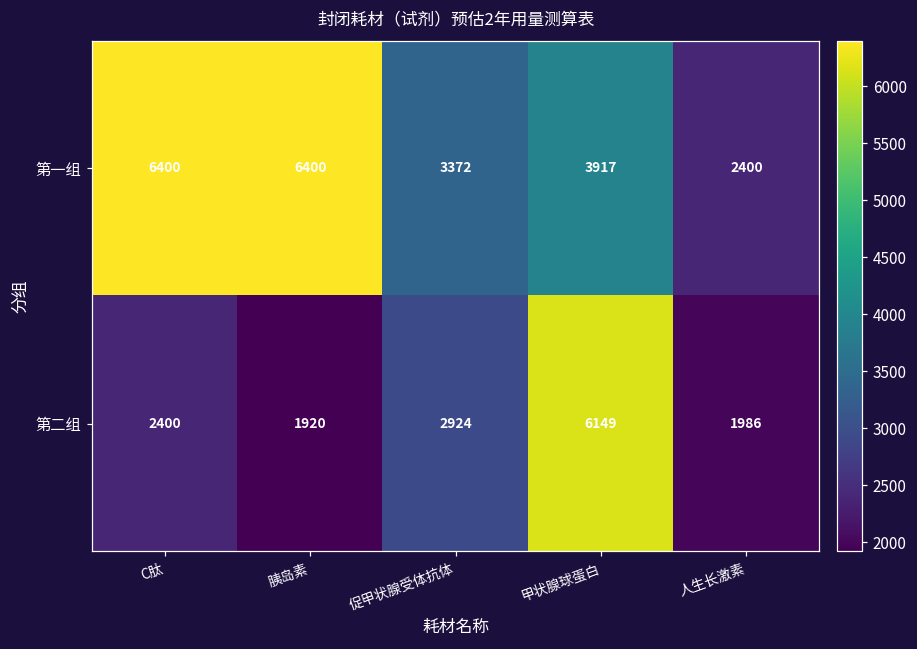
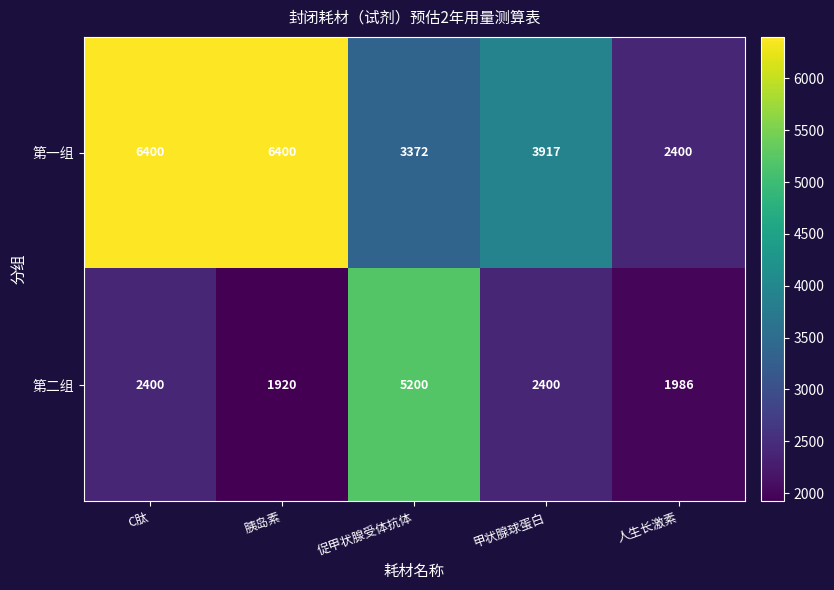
第二组, 促甲状腺受体抗体: 2924 -> 5200
第二组, 甲状腺球蛋白: 6149 -> 2400
